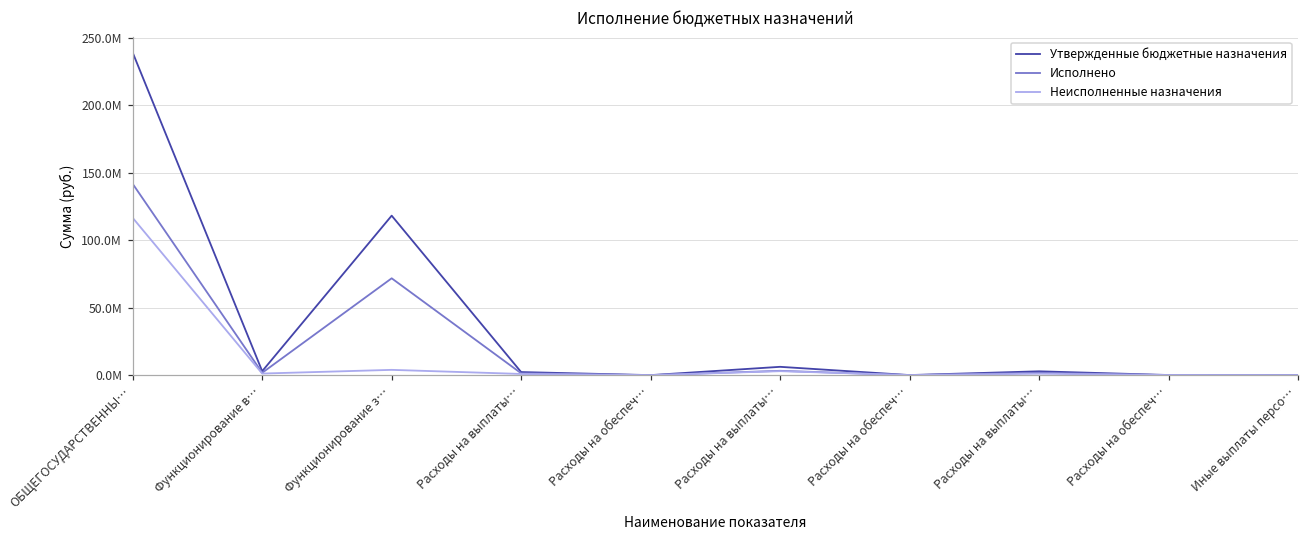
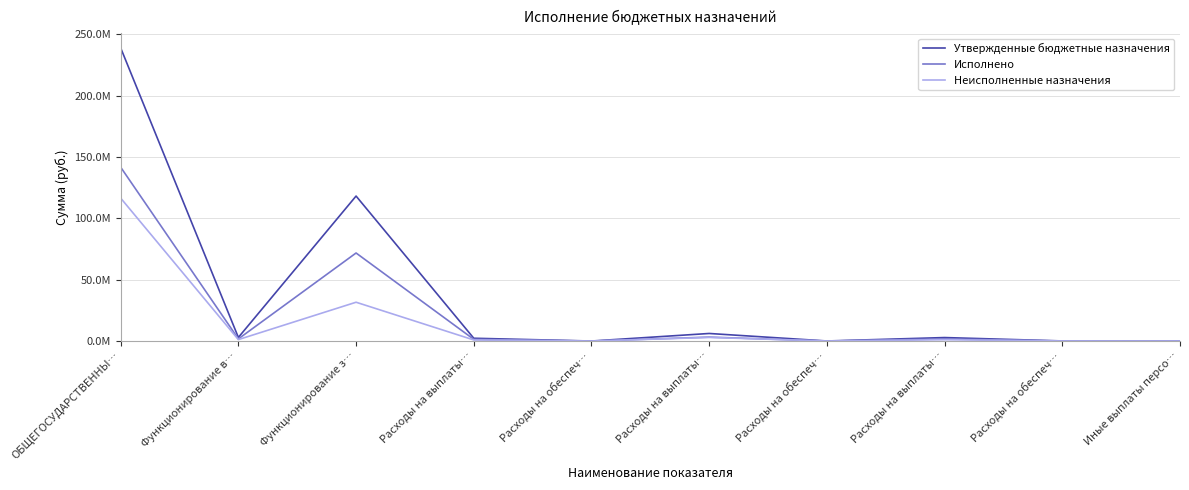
Неисполненные назначения, Функционирование з…: 4000000 -> 32000000
